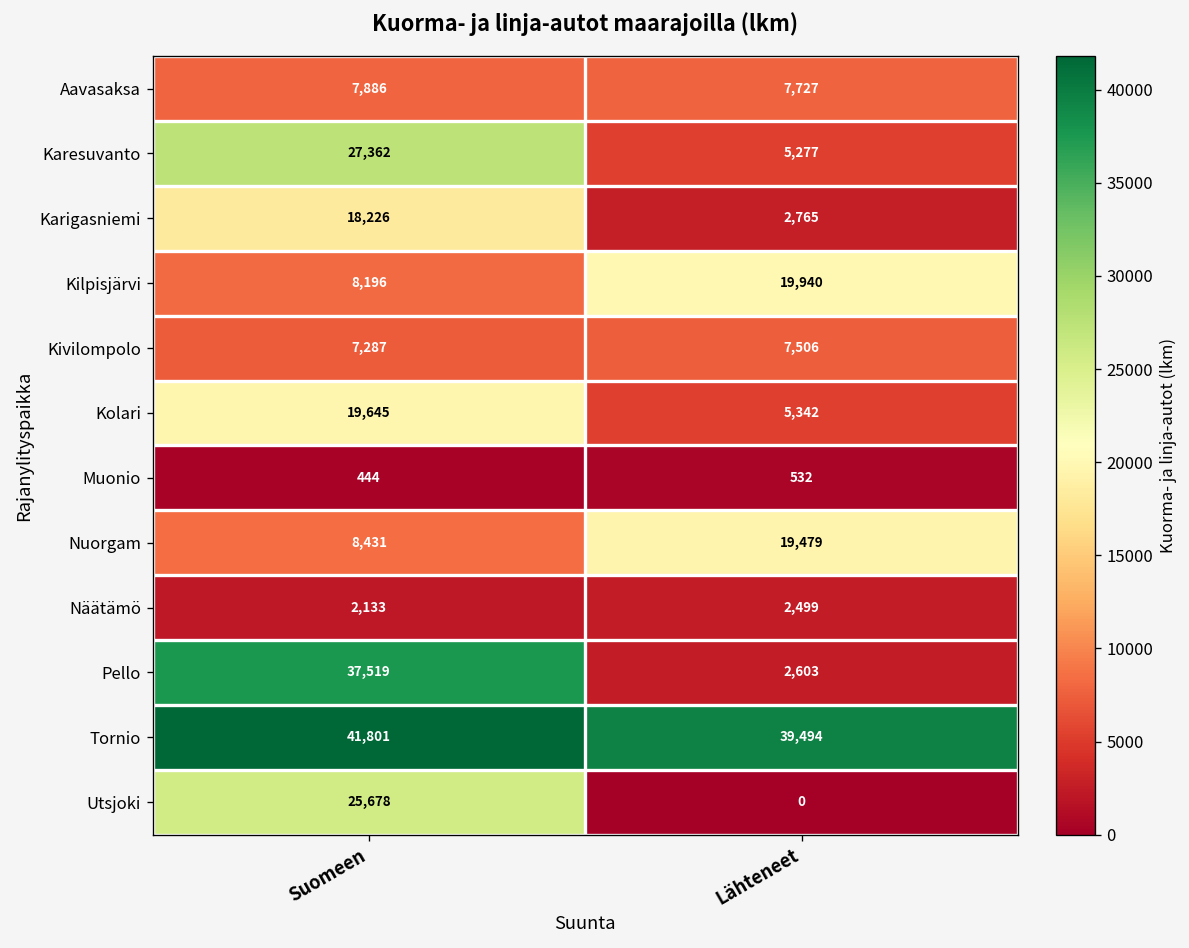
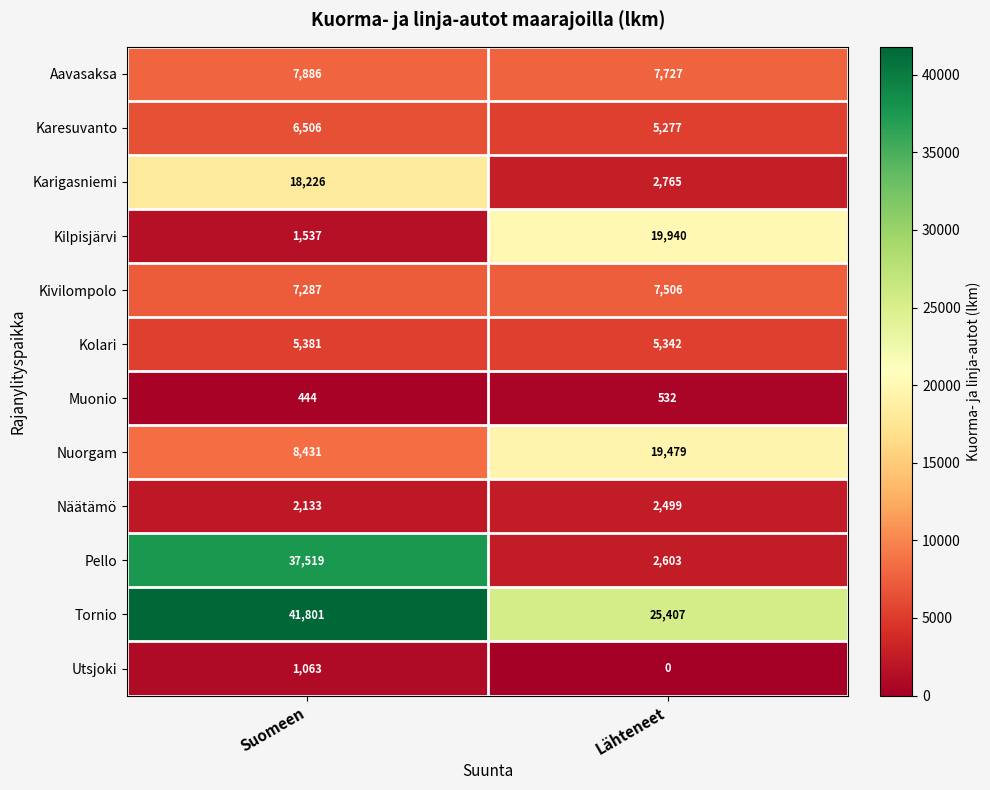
Karesuvanto, Suomeen: 27,362 -> 6,506
Kilpisjärvi, Suomeen: 8,196 -> 1,537
Kolari, Suomeen: 19,645 -> 5,381
Tornio, Lähteneet: 39,494 -> 25,407
Utsjoki, Suomeen: 25,678 -> 1,063
